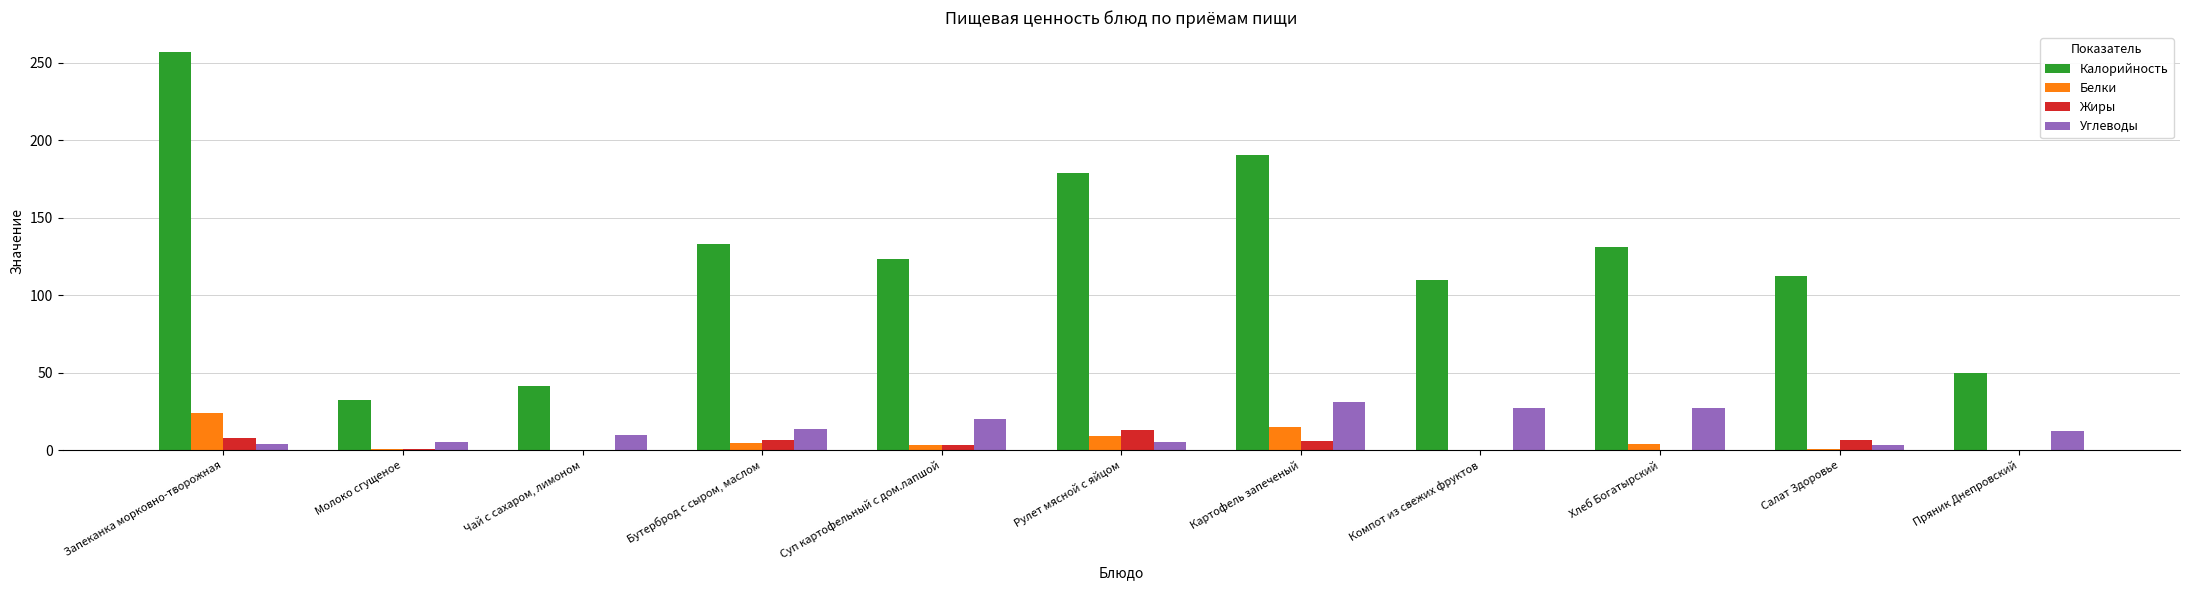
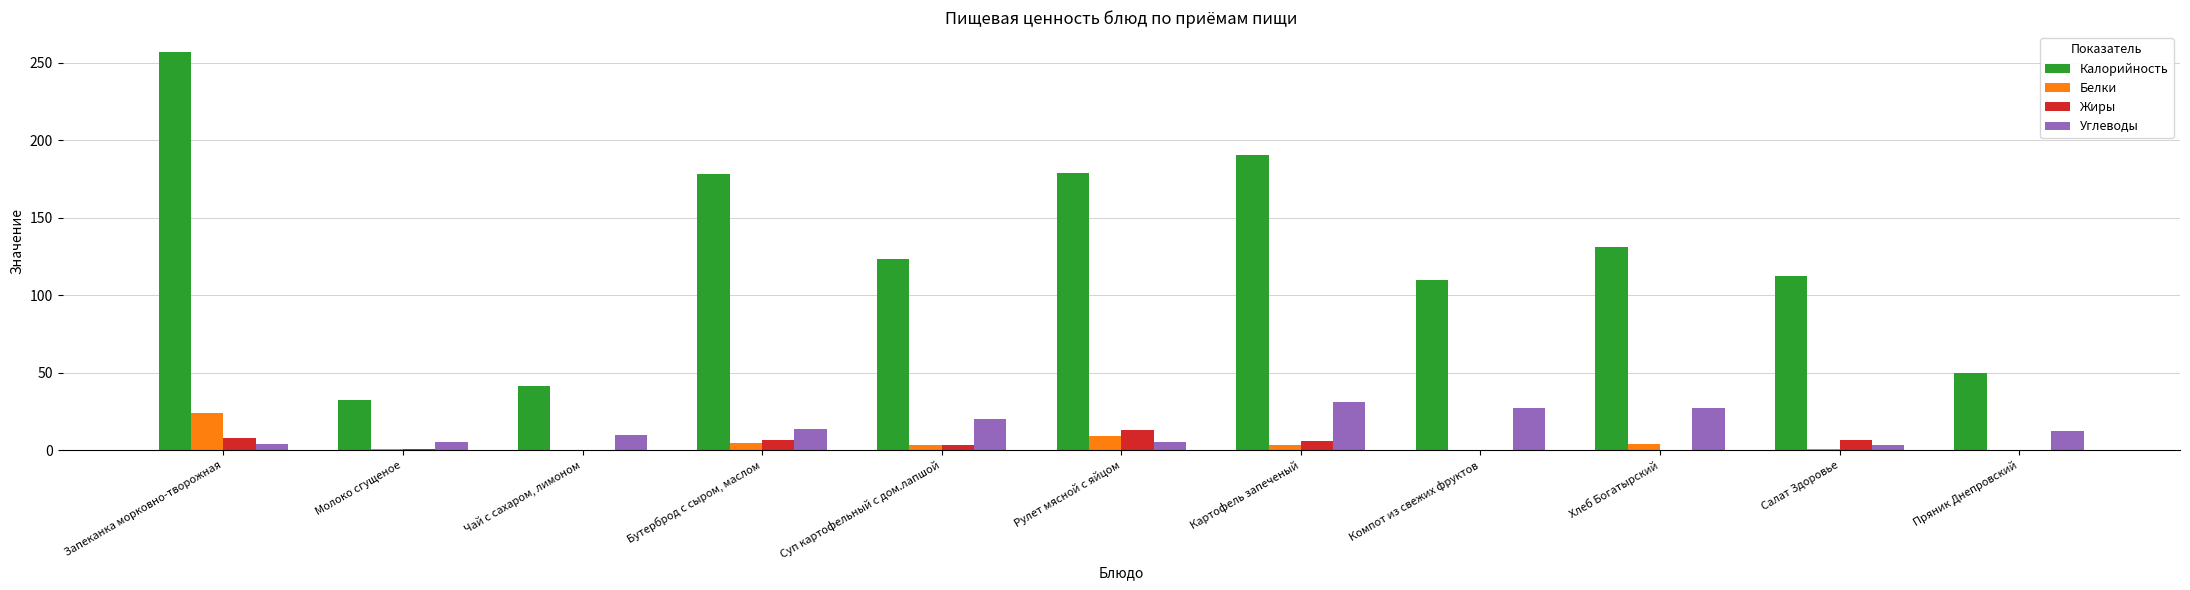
Калорийность, Бутерброд с сыром, маслом: 133 -> 178
Белки, Картофель запеченый: 15 -> 4
